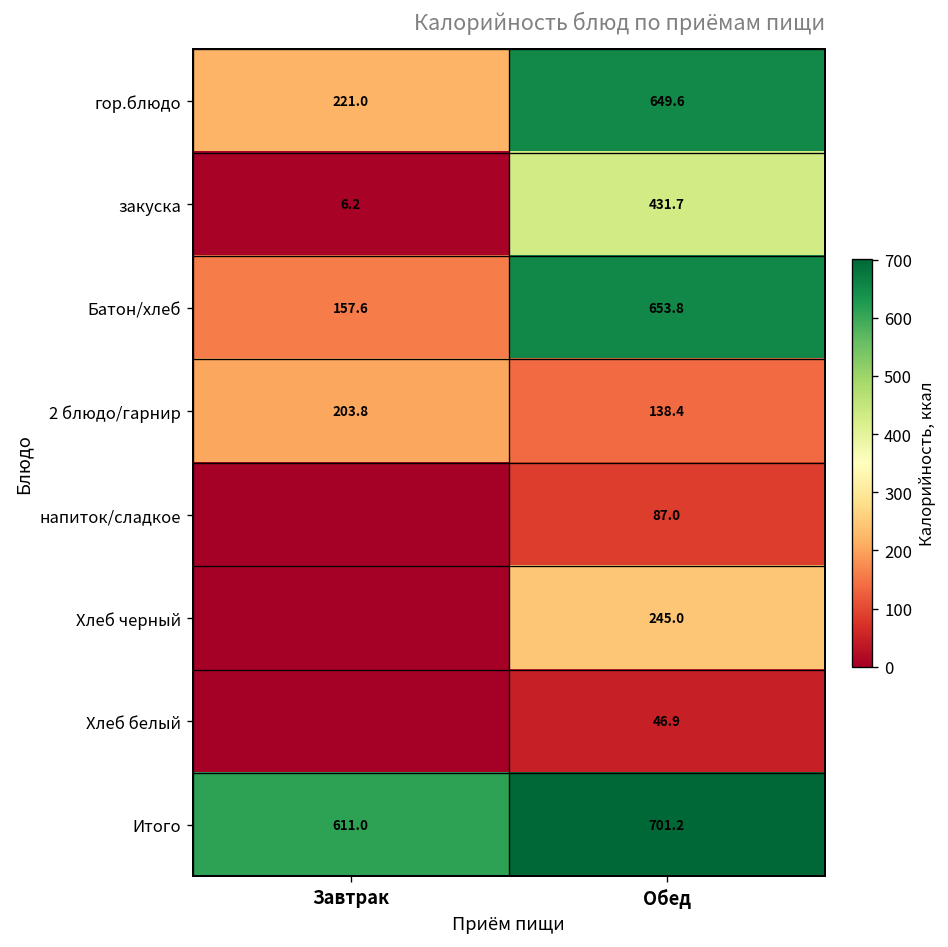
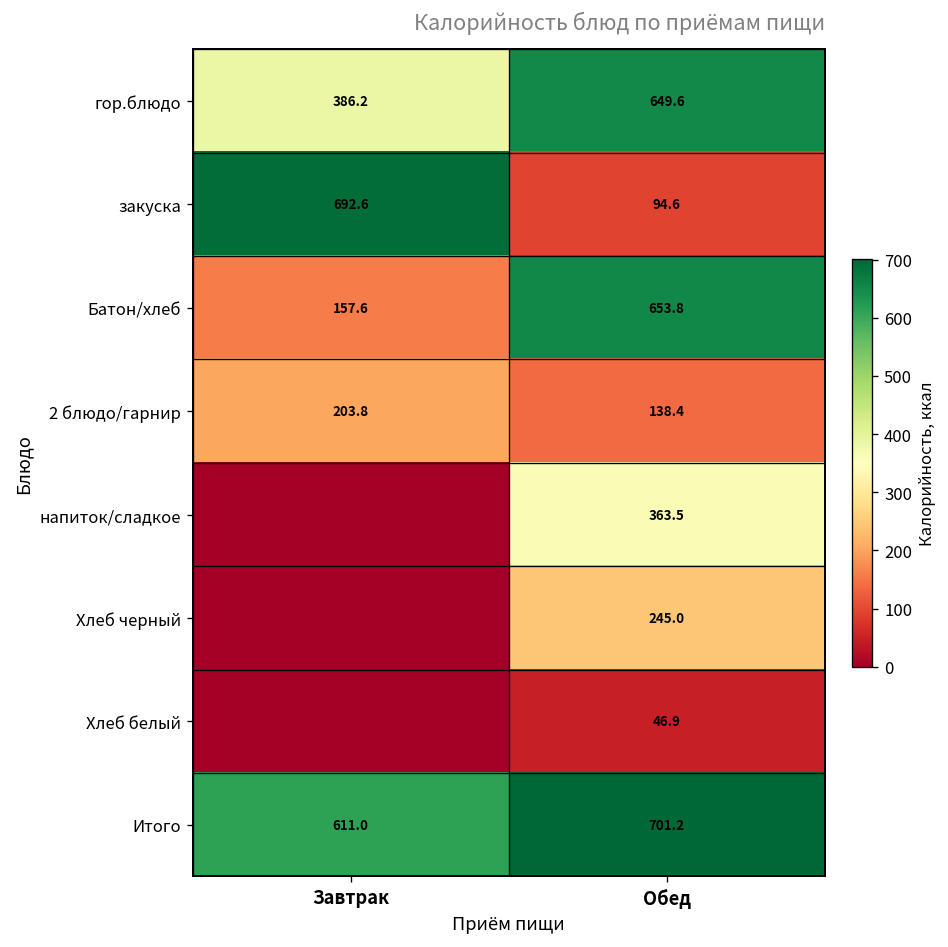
гор.блюдо, Завтрак: 221.0 -> 386.2
закуска, Завтрак: 6.2 -> 692.6
закуска, Обед: 431.7 -> 94.6
напиток/сладкое, Обед: 87.0 -> 363.5
